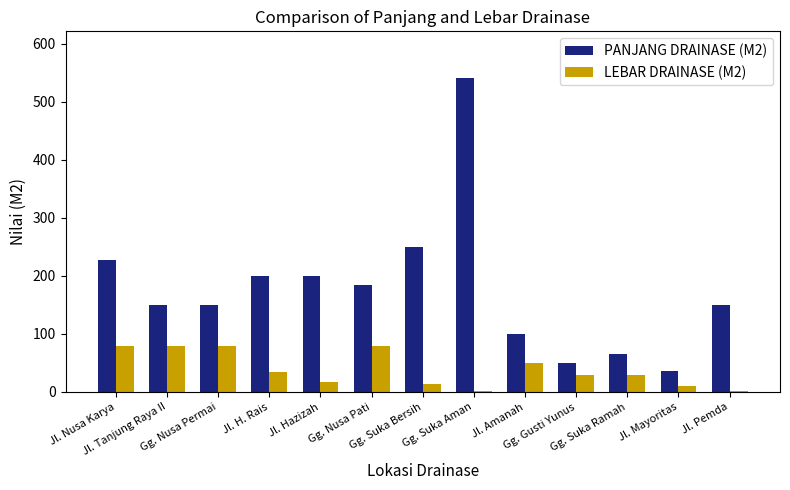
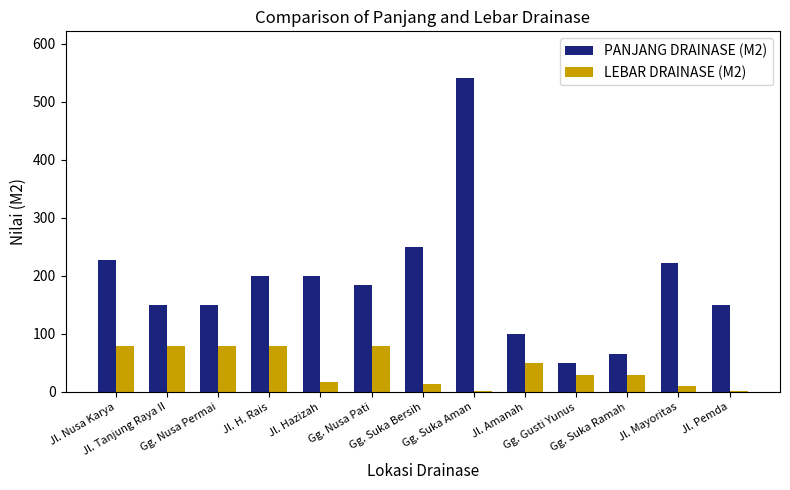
LEBAR DRAINASE (M2), Jl. H. Rais: 40 -> 80
PANJANG DRAINASE (M2), Jl. Mayoritas: 40 -> 220
